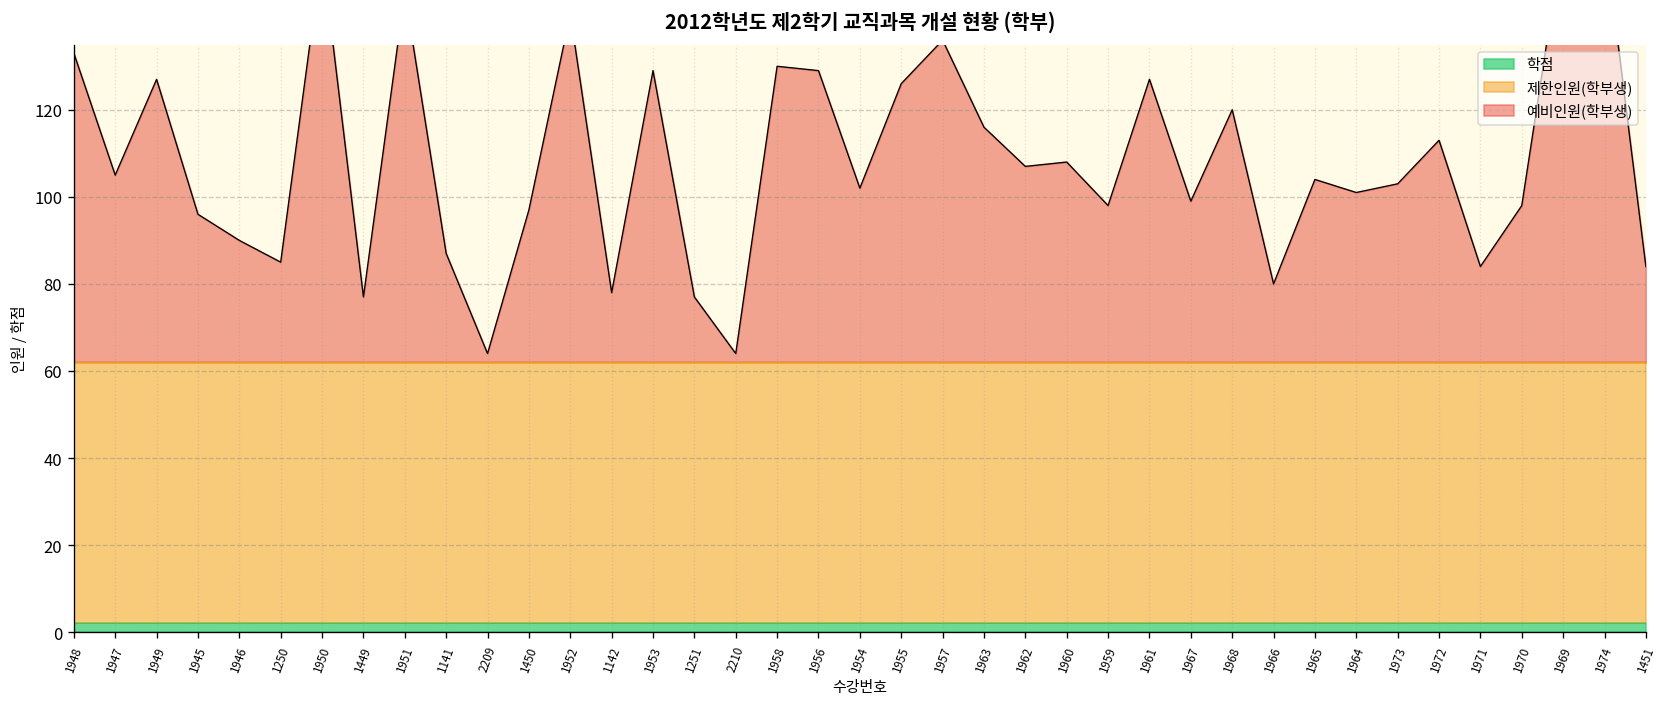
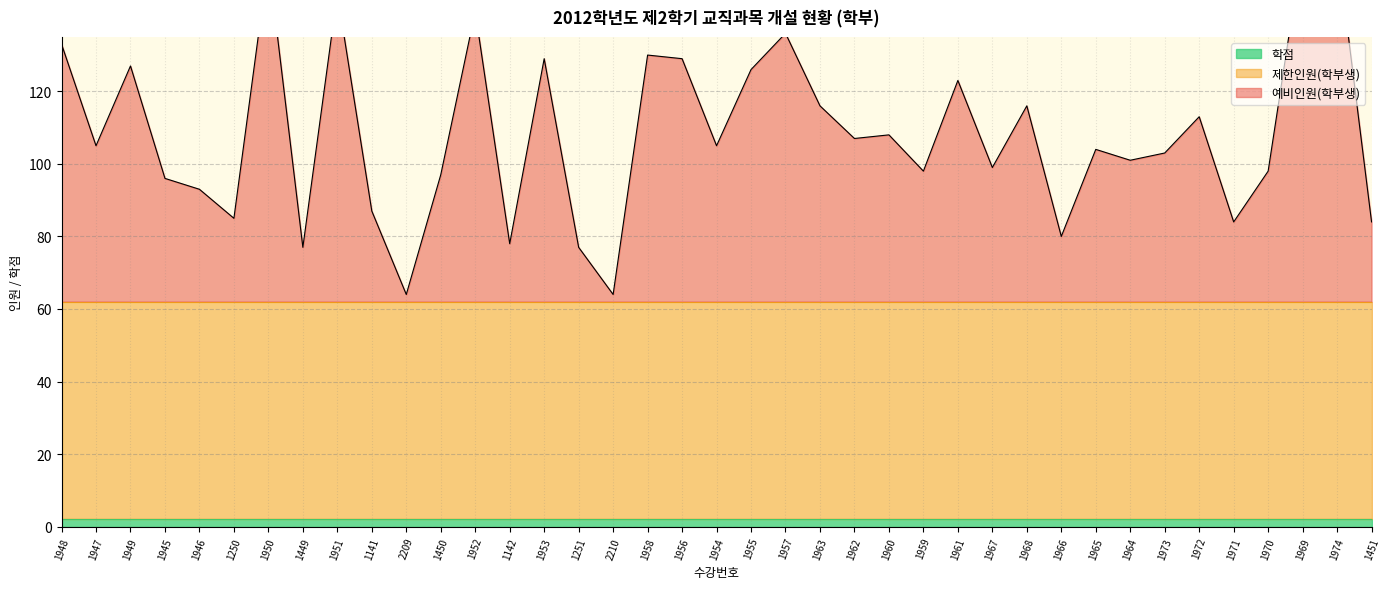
예비인원(학부생), 1946: 90 -> 93
예비인원(학부생), 1954: 102 -> 105
예비인원(학부생), 1961: 127 -> 123
예비인원(학부생), 1968: 120 -> 116
